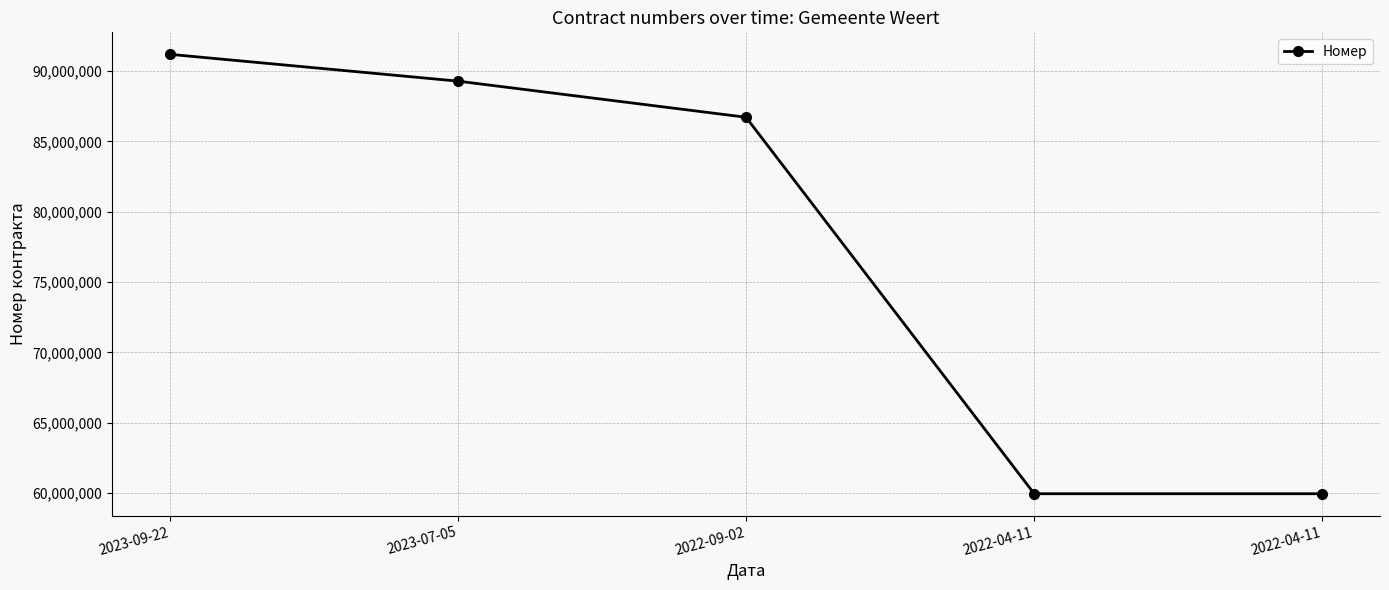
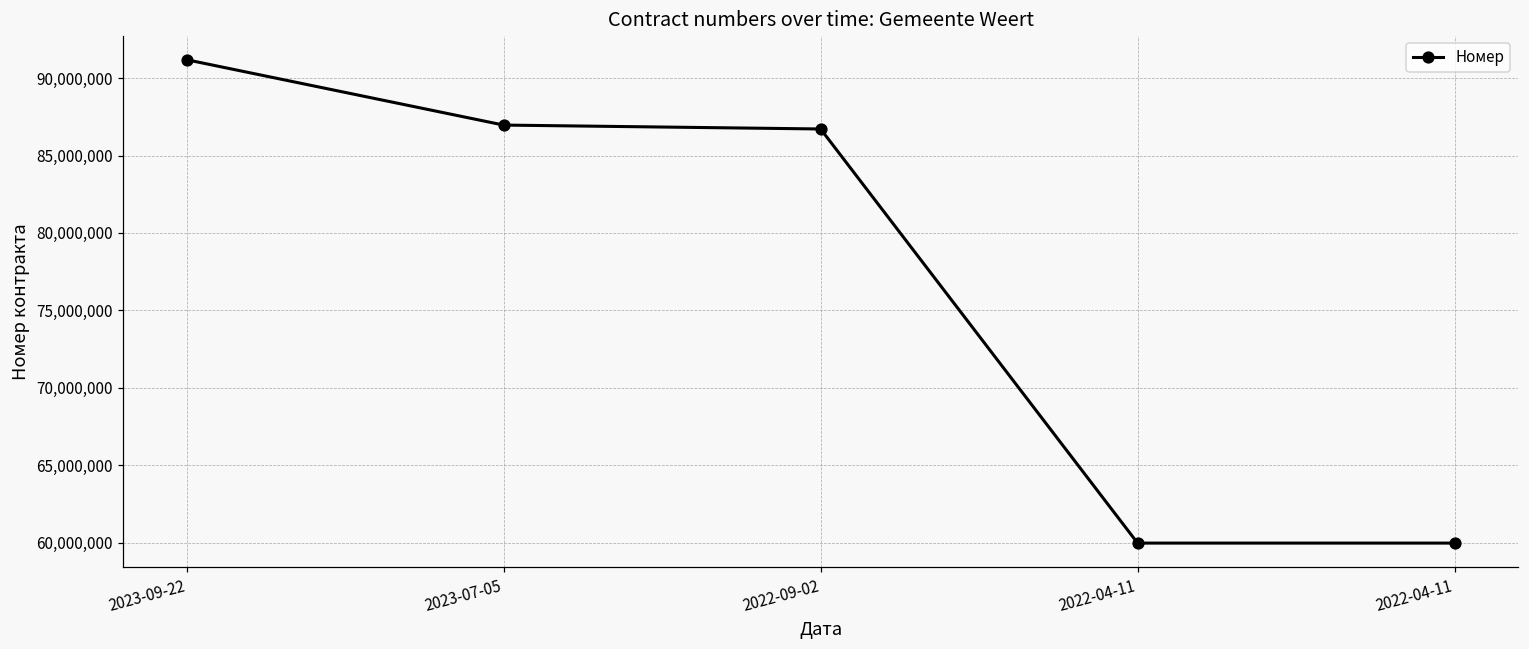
2023-07-05: 89,300,000 -> 87,000,000
